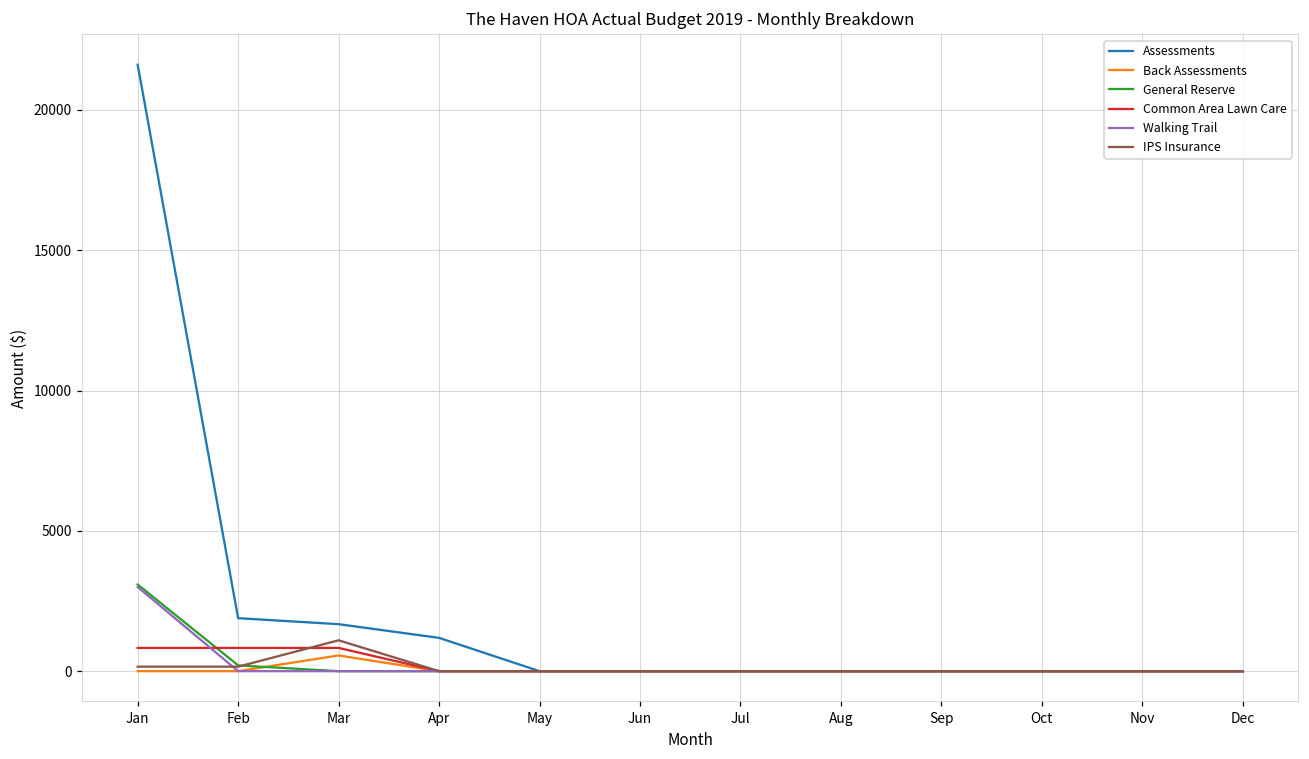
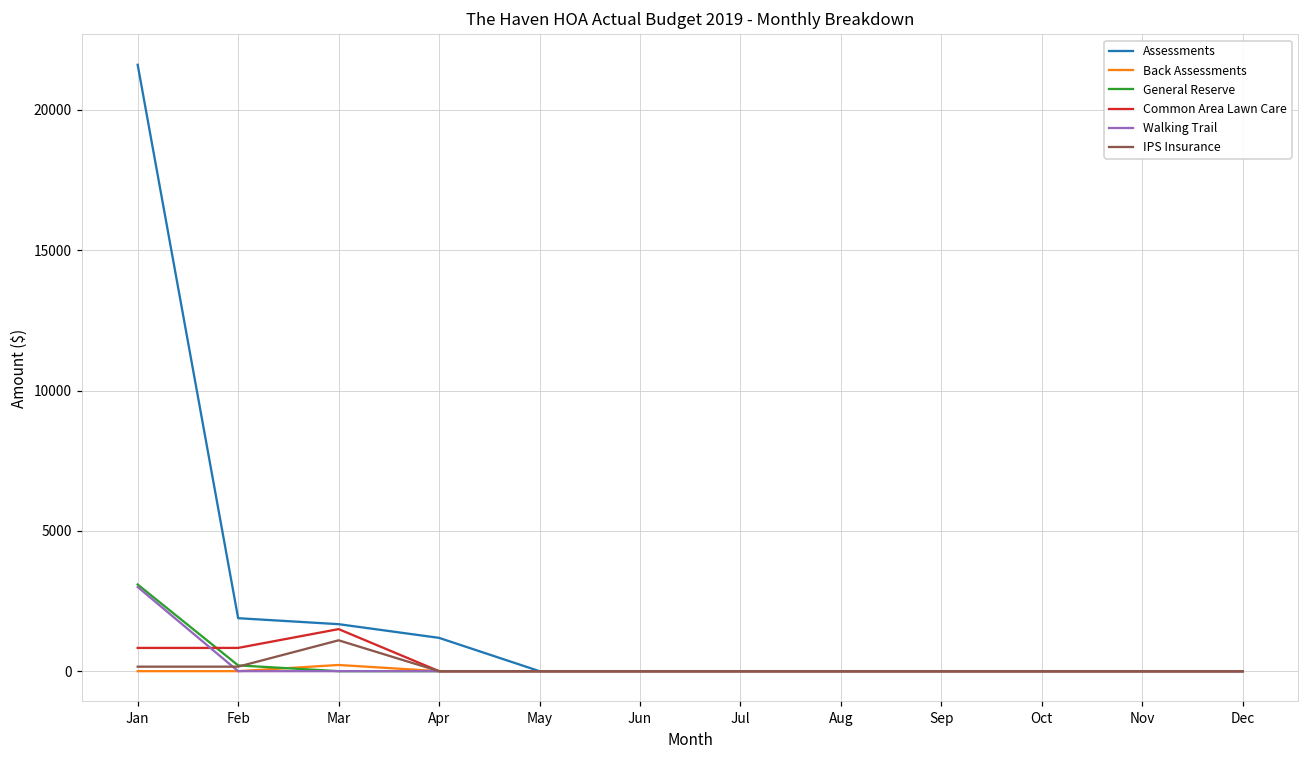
Back Assessments, Mar: 600 -> 200
Common Area Lawn Care, Mar: 800 -> 1500
